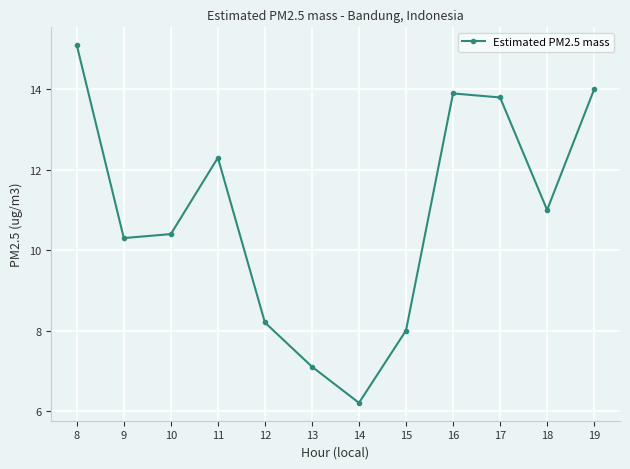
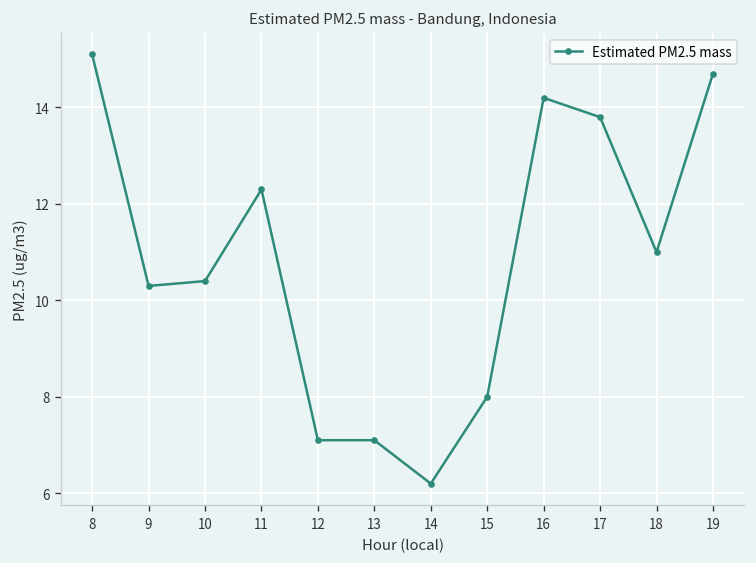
12: 8.2 -> 7.1
16: 13.9 -> 14.2
19: 14.0 -> 14.7
